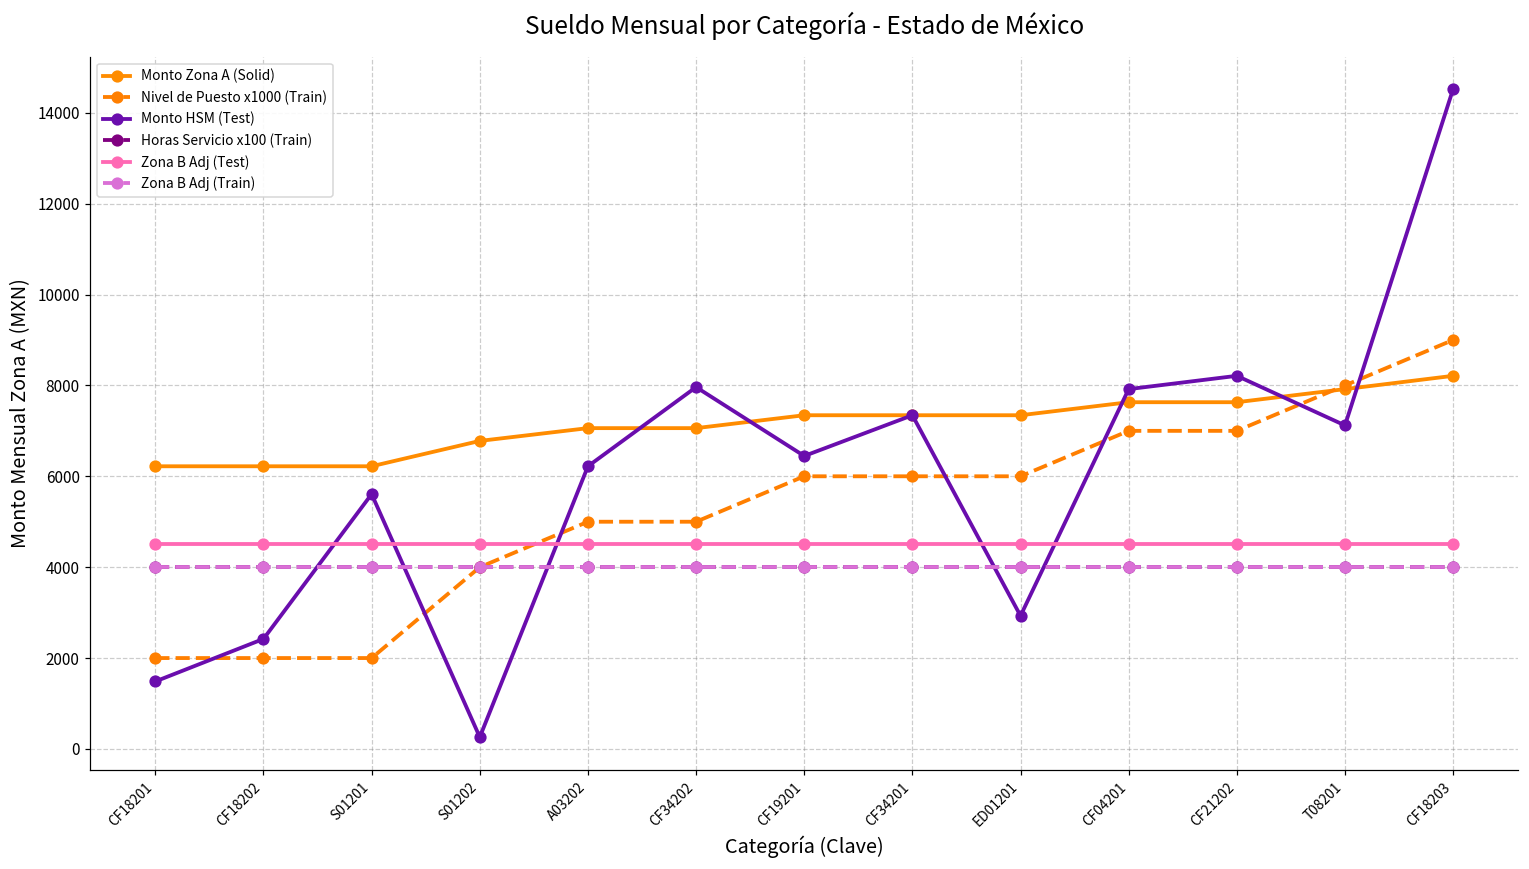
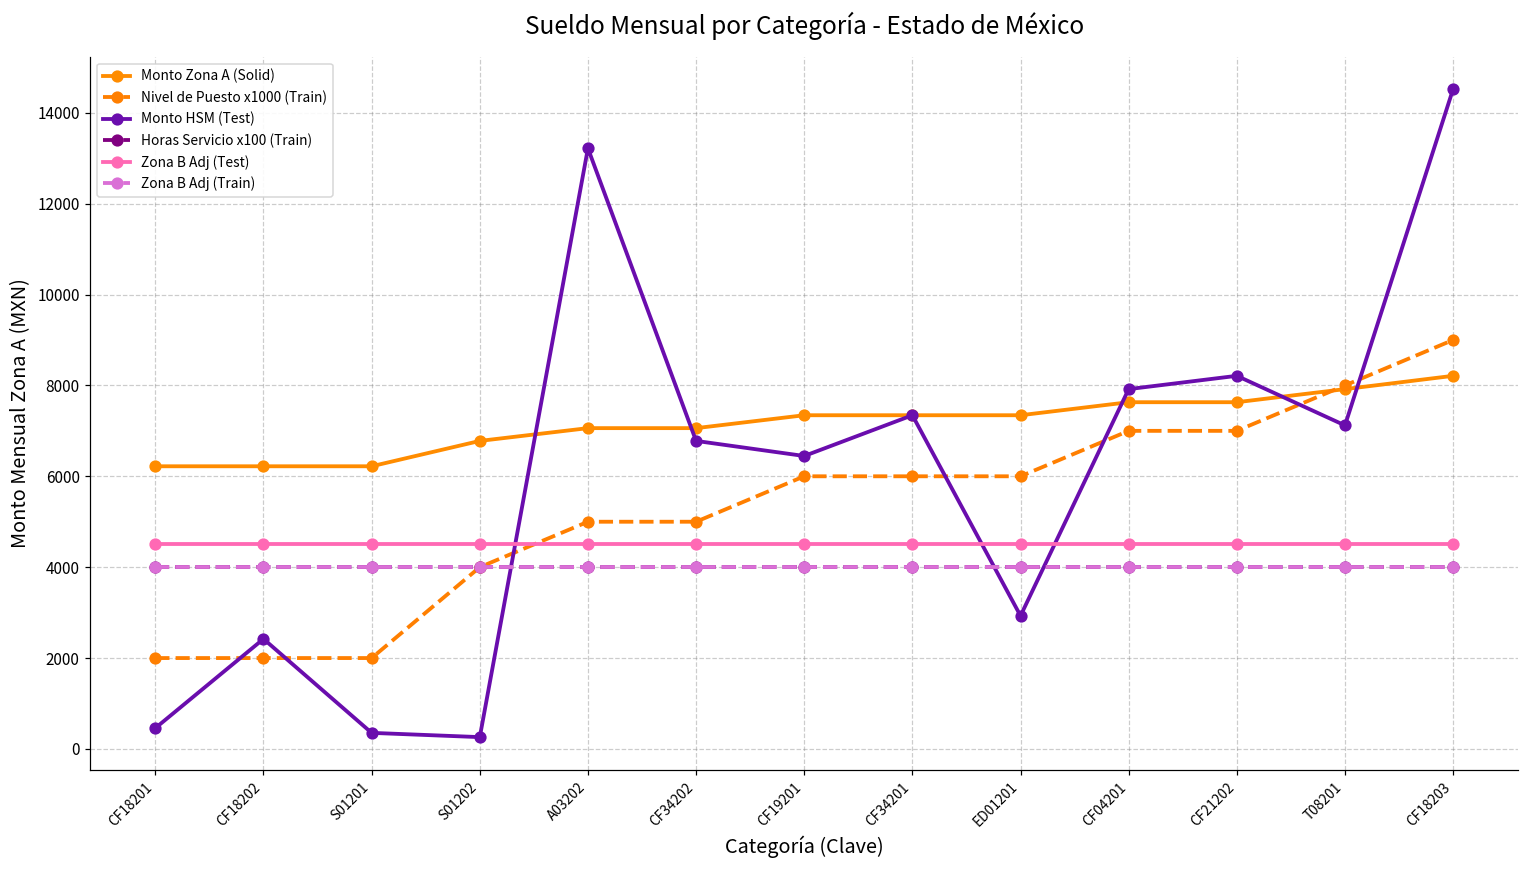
Monto HSM (Test), CF18201: 1500 -> 500
Monto HSM (Test), S01201: 5600 -> 400
Monto HSM (Test), A03202: 6200 -> 13200
Monto HSM (Test), CF34202: 8000 -> 6800
